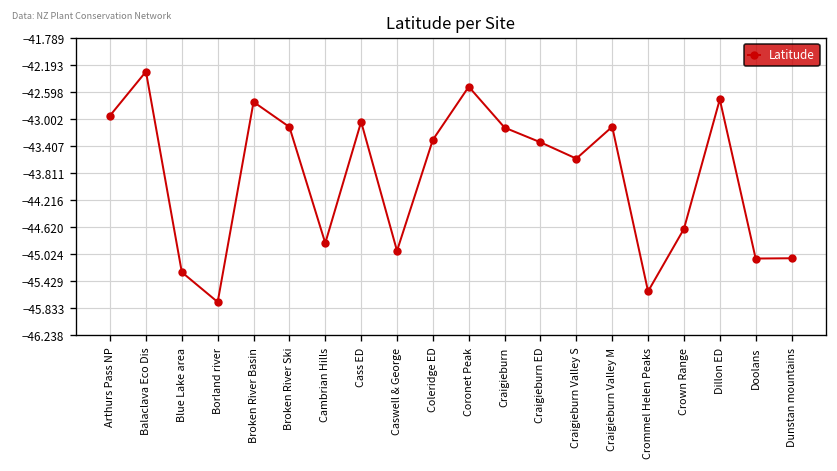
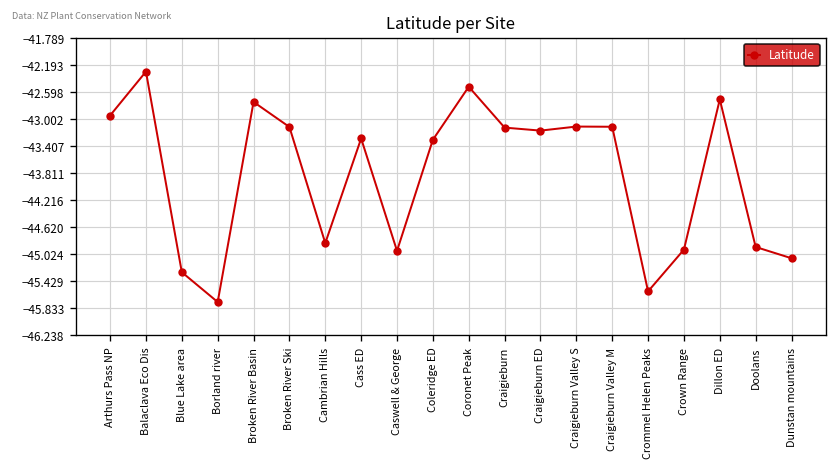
Cass ED: -43.0 -> -43.3
Craigieburn ED: -43.3 -> -43.2
Craigieburn Valley S: -43.6 -> -43.1
Crown Range: -44.6 -> -45.0
Doolans: -45.1 -> -44.9
